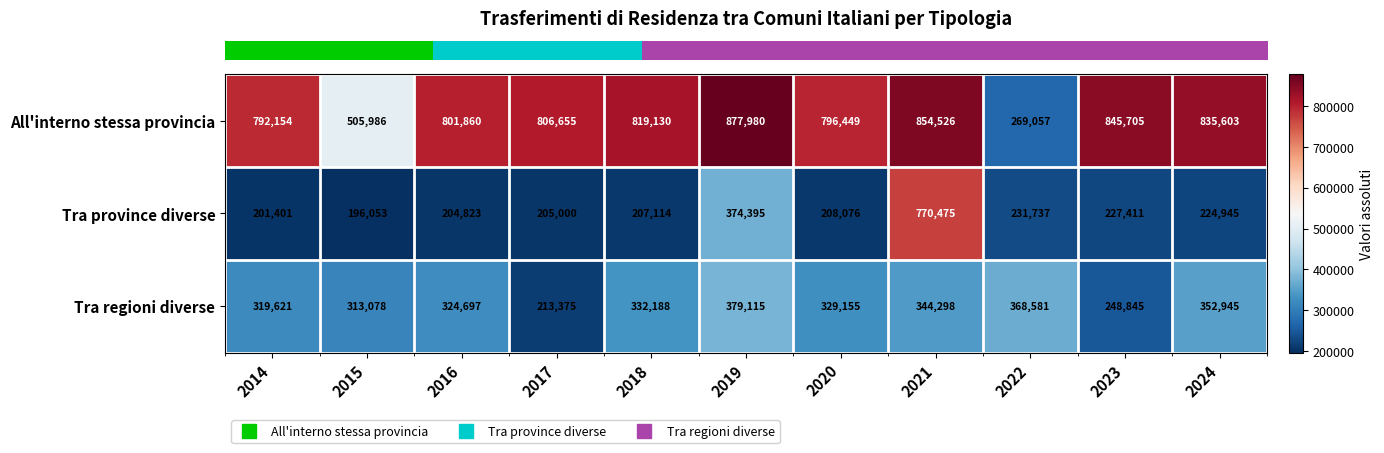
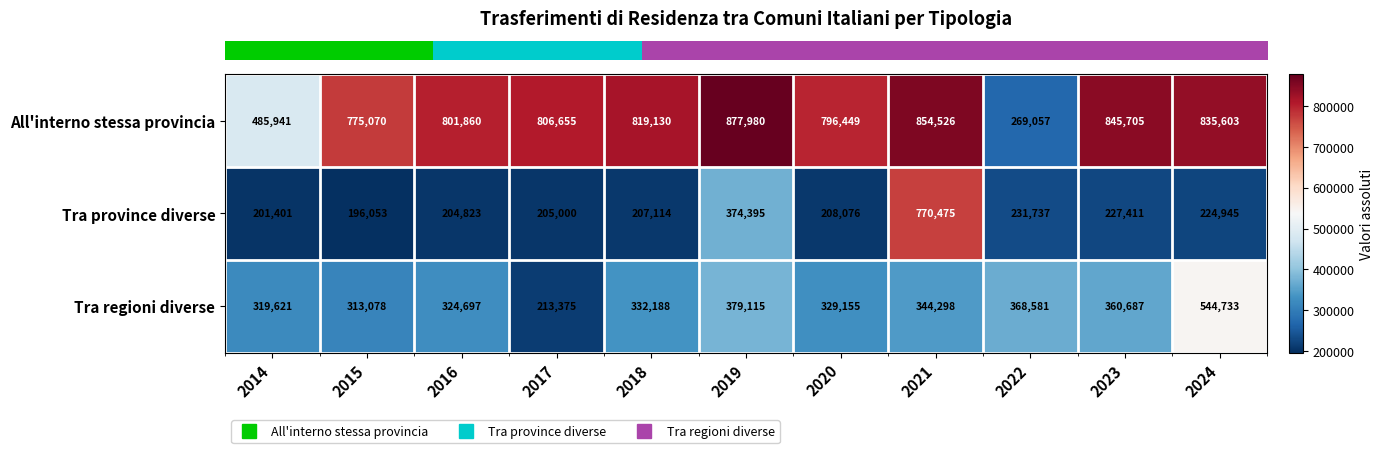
All'interno stessa provincia, 2014: 792,154 -> 485,941
All'interno stessa provincia, 2015: 505,986 -> 775,070
Tra regioni diverse, 2023: 248,845 -> 360,687
Tra regioni diverse, 2024: 352,945 -> 544,733
